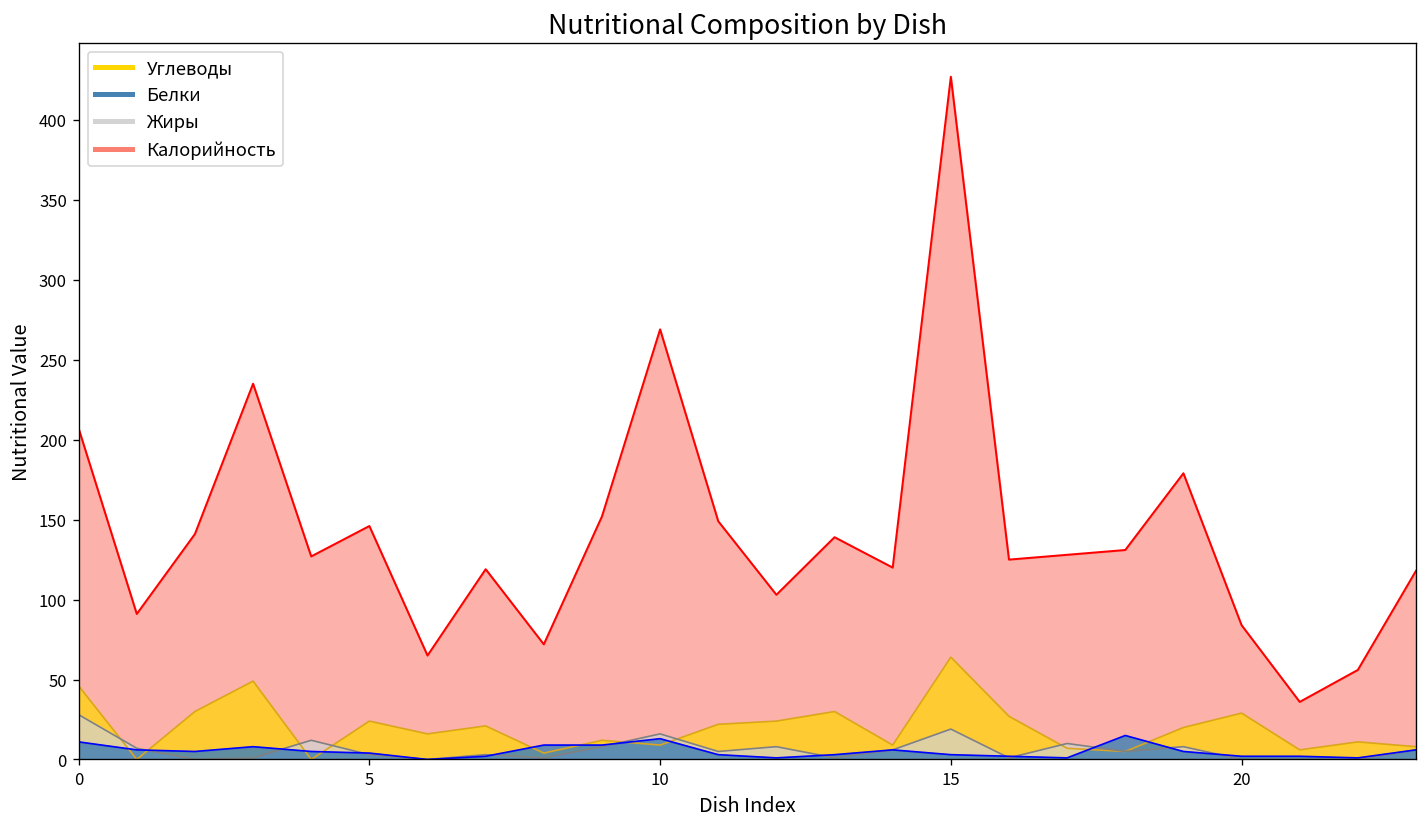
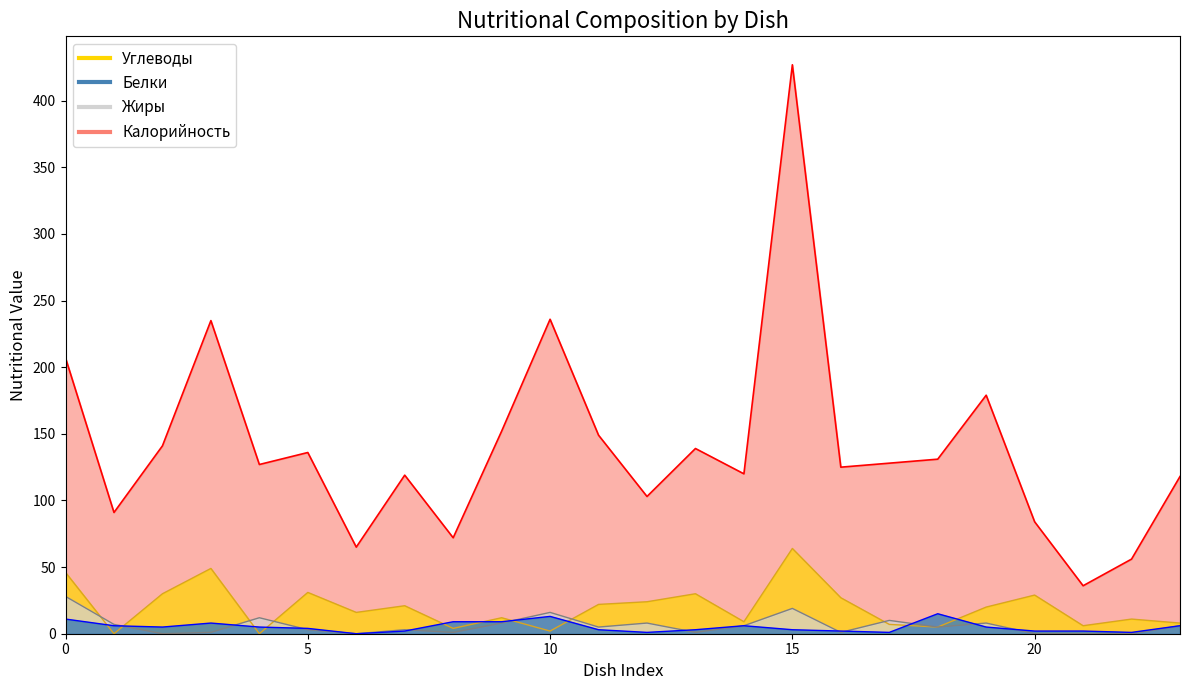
Калорийность, 5: 146 -> 136
Углеводы, 5: 24 -> 31
Калорийность, 10: 269 -> 236
Углеводы, 10: 9 -> 2
